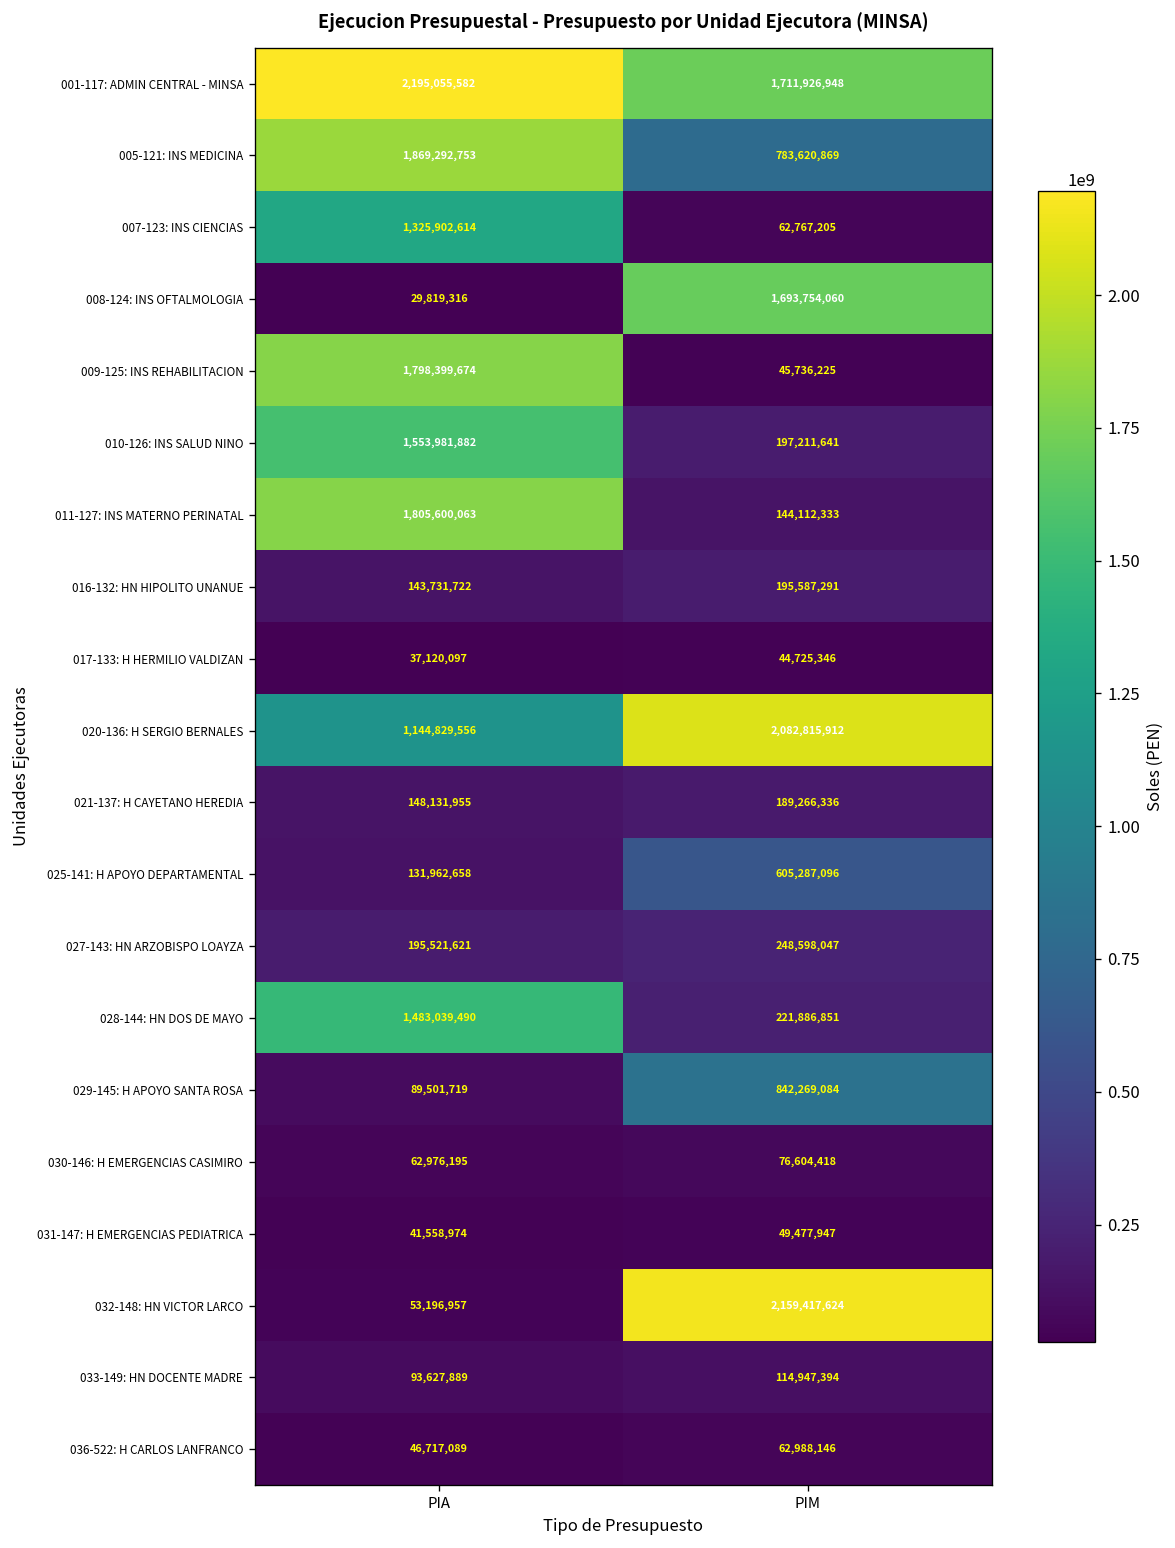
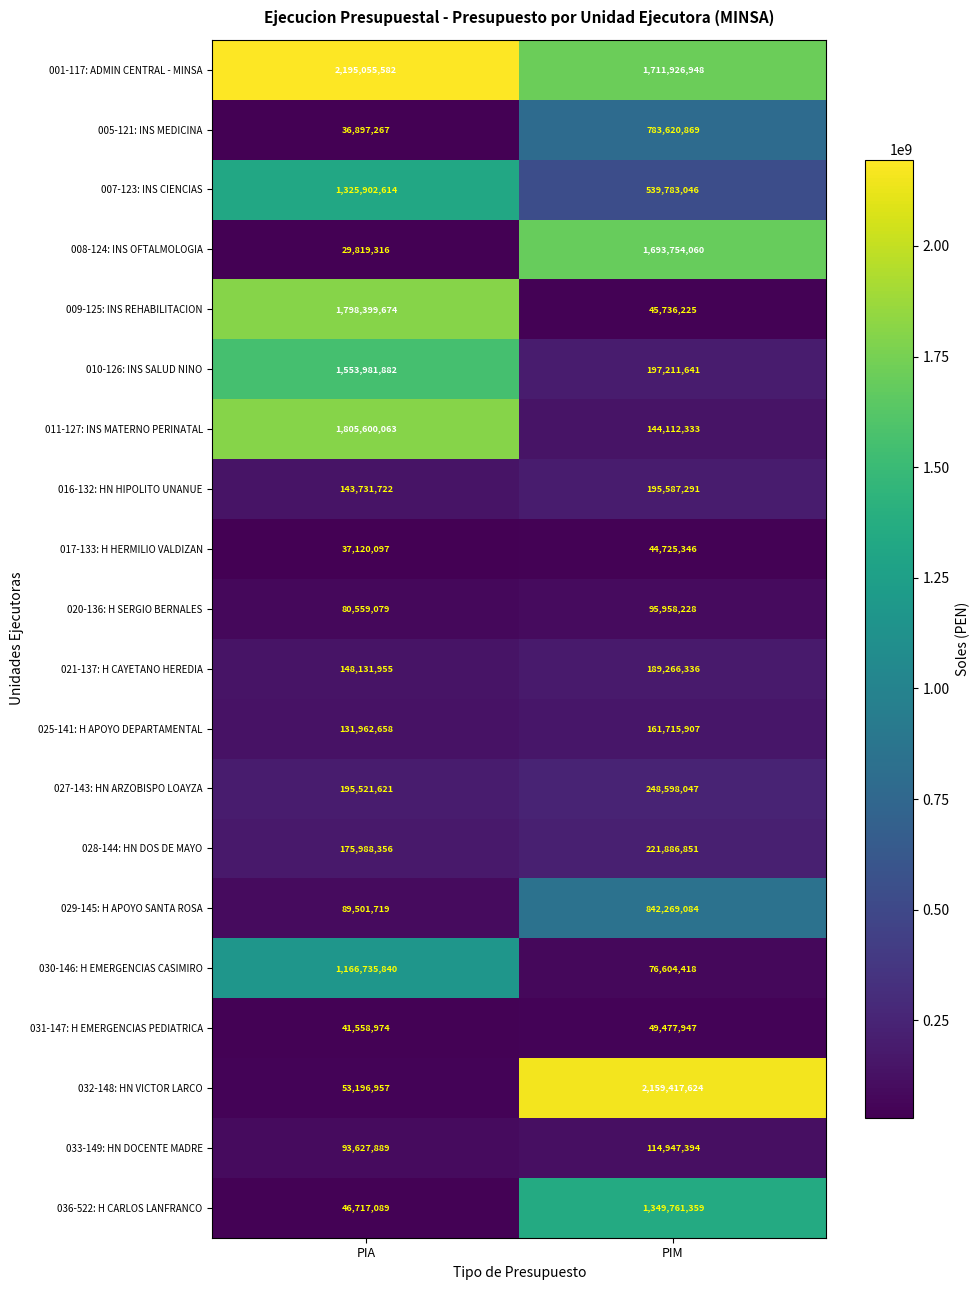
005-121: INS MEDICINA, PIA: 1,869,292,753 -> 36,897,267
007-123: INS CIENCIAS, PIM: 62,767,205 -> 539,783,046
020-136: H SERGIO BERNALES, PIA: 1,144,829,556 -> 80,559,079
020-136: H SERGIO BERNALES, PIM: 2,082,815,912 -> 95,958,228
025-141: H APOYO DEPARTAMENTAL, PIM: 605,287,096 -> 161,715,907
028-144: HN DOS DE MAYO, PIA: 1,483,039,490 -> 175,988,356
030-146: H EMERGENCIAS CASIMIRO, PIA: 62,976,195 -> 1,166,735,840
036-522: H CARLOS LANFRANCO, PIM: 62,988,146 -> 1,349,761,359
